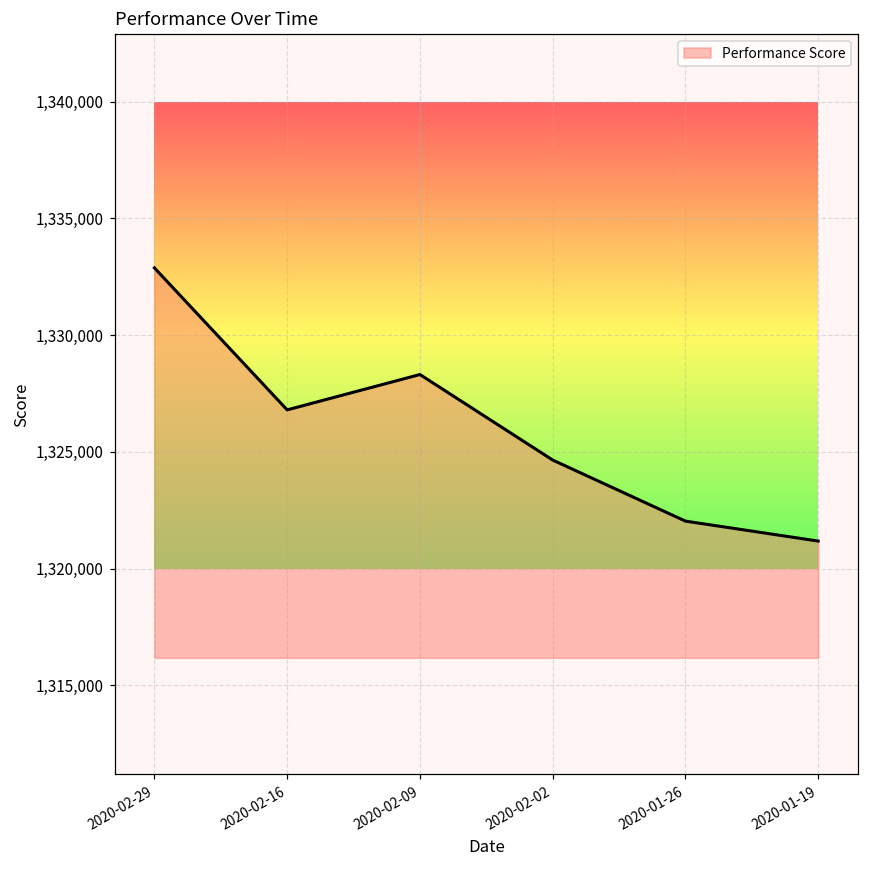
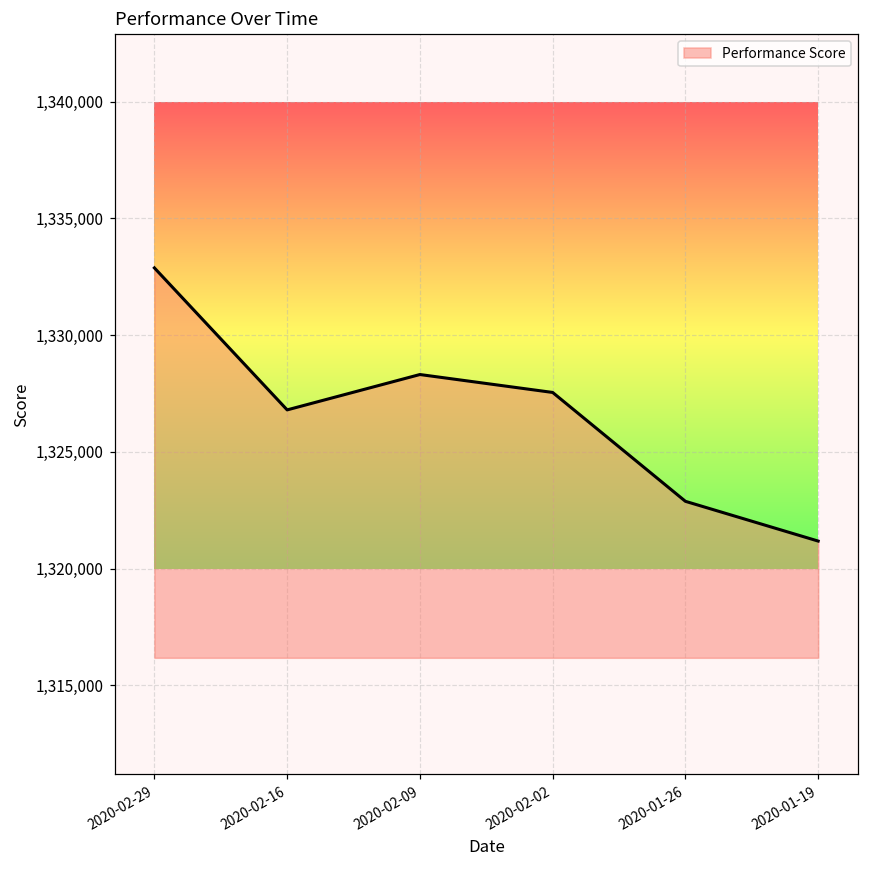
2020-02-02: 1,324,700 -> 1,327,500
2020-01-26: 1,322,000 -> 1,322,900
